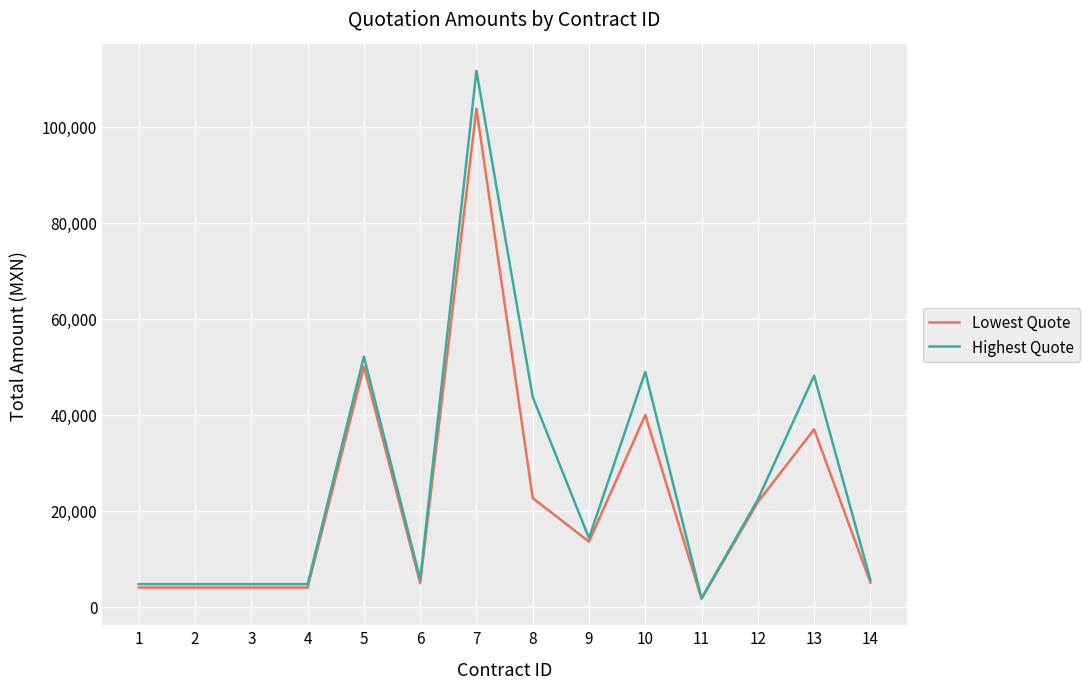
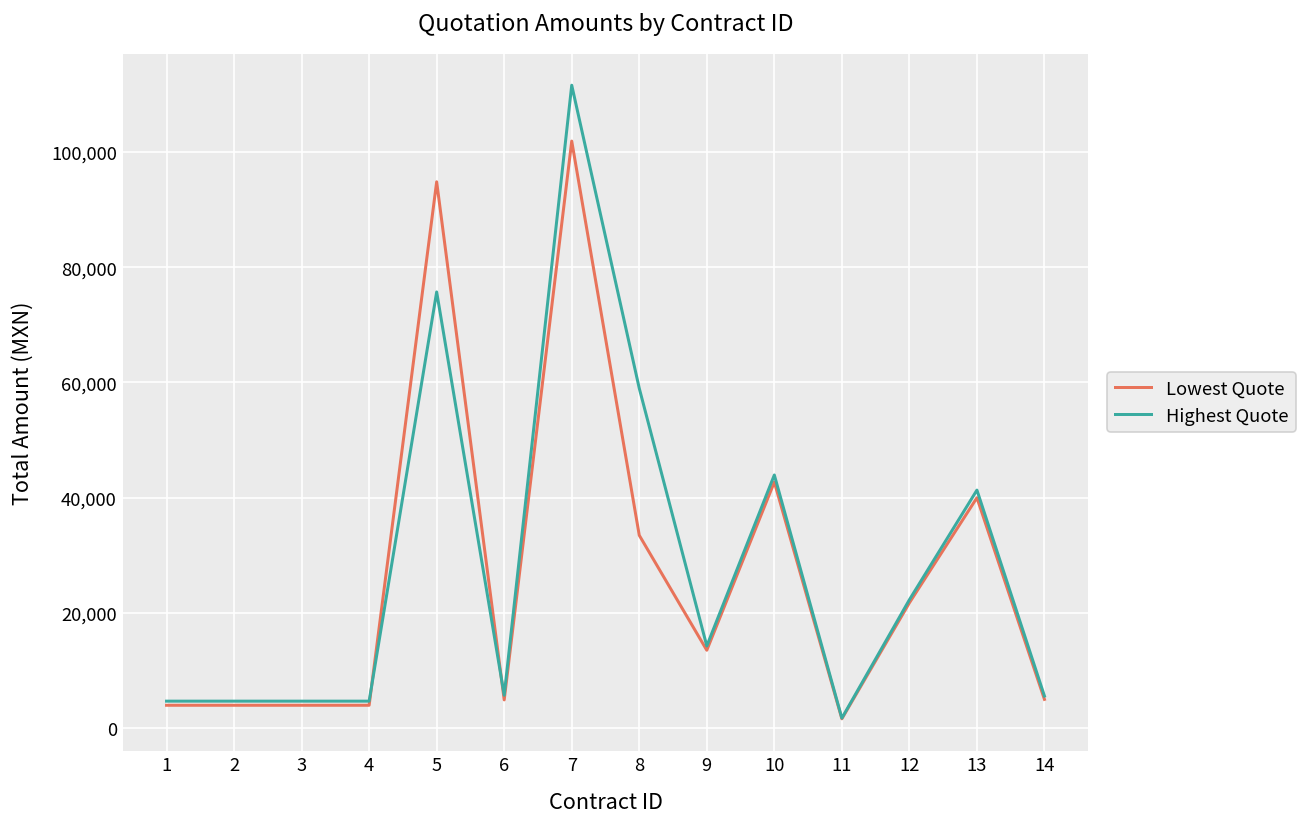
Lowest Quote, 5: 50,000 -> 95,000
Highest Quote, 5: 52,000 -> 76,000
Lowest Quote, 7: 104,000 -> 102,000
Lowest Quote, 8: 23,000 -> 33,000
Highest Quote, 8: 44,000 -> 59,000
Lowest Quote, 10: 40,000 -> 43,000
Highest Quote, 10: 49,000 -> 44,000
Lowest Quote, 13: 37,000 -> 40,000
Highest Quote, 13: 48,000 -> 41,000
